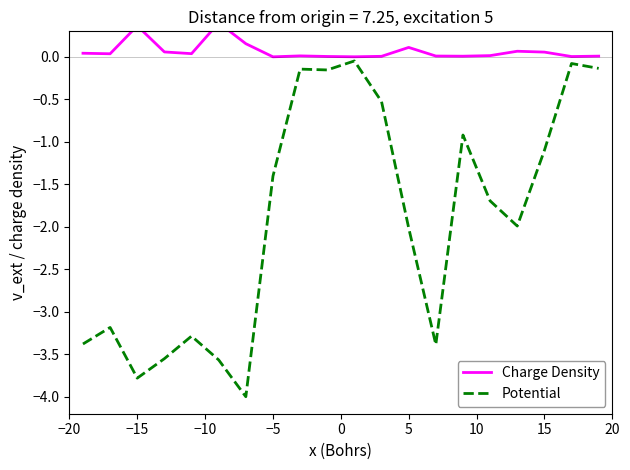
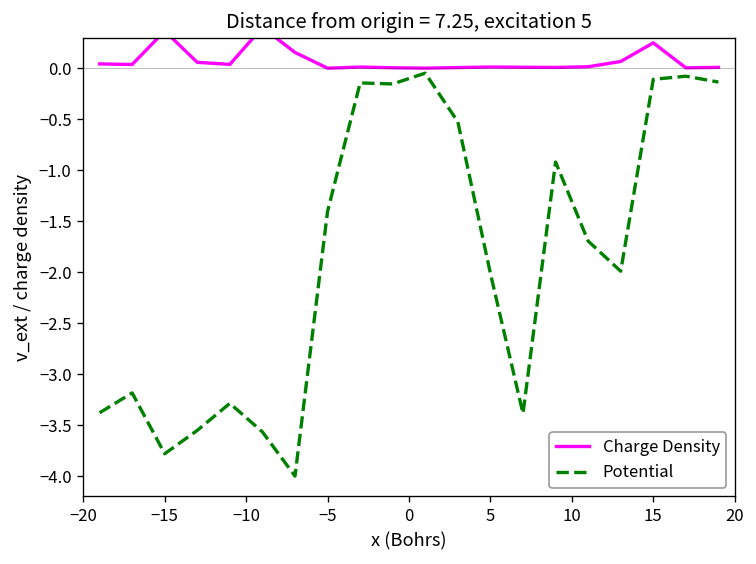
Charge Density, 5: 0.1 -> 0.0
Charge Density, 15: 0.1 -> 0.2
Potential, 15: -1.1 -> -0.1
